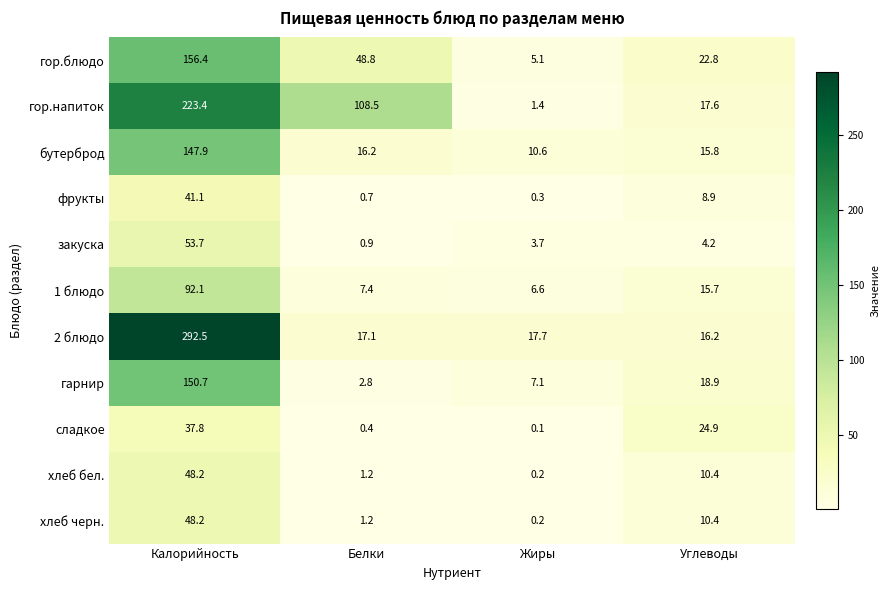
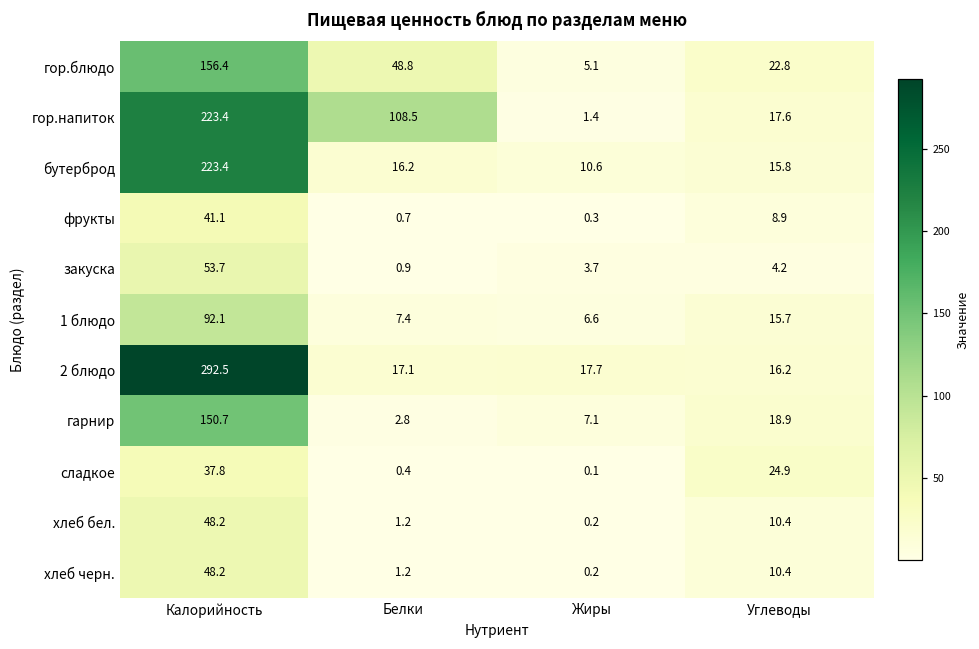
бутерброд, Калорийность: 147.9 -> 223.4
